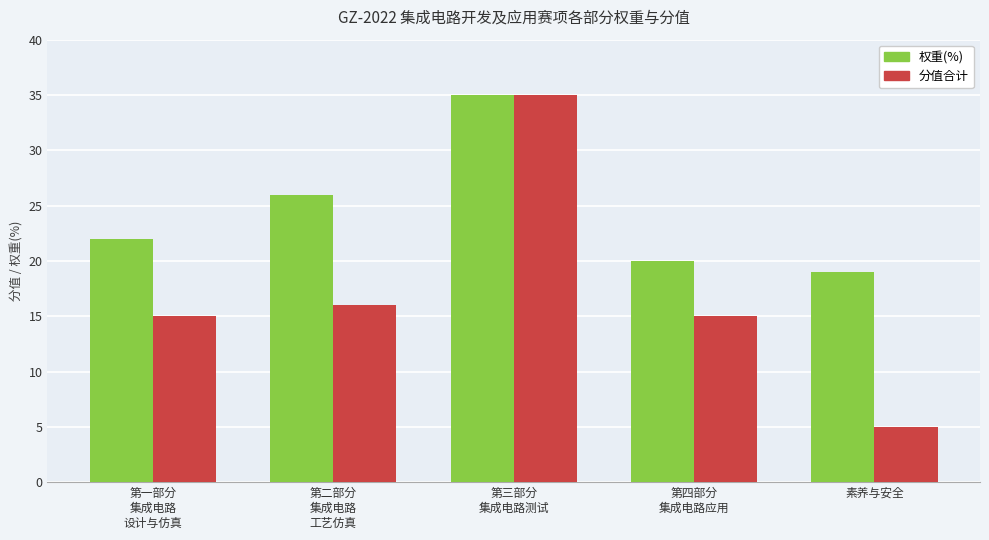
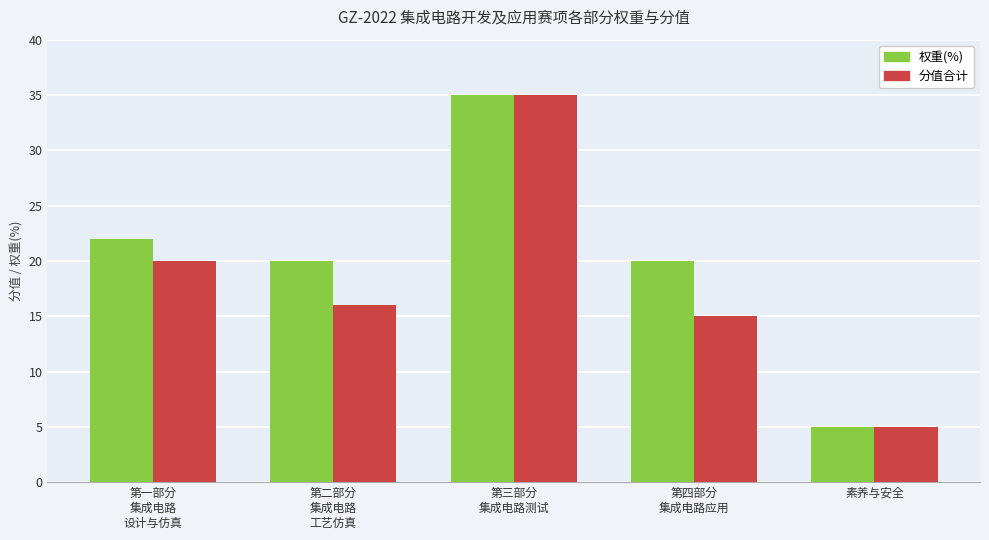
分值合计, 第一部分 集成电路 设计与仿真: 15 -> 20
权重(%), 第二部分 集成电路 工艺仿真: 26 -> 20
权重(%), 素养与安全: 19 -> 5
